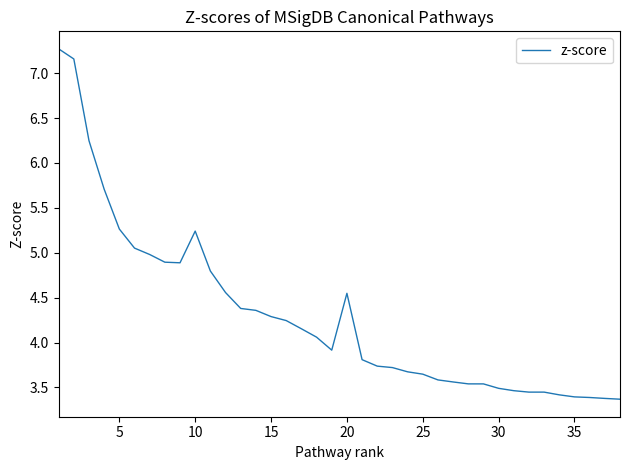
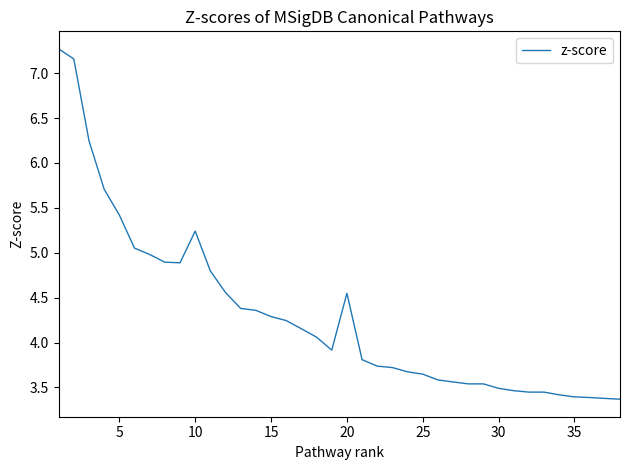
5: 5.3 -> 5.4
